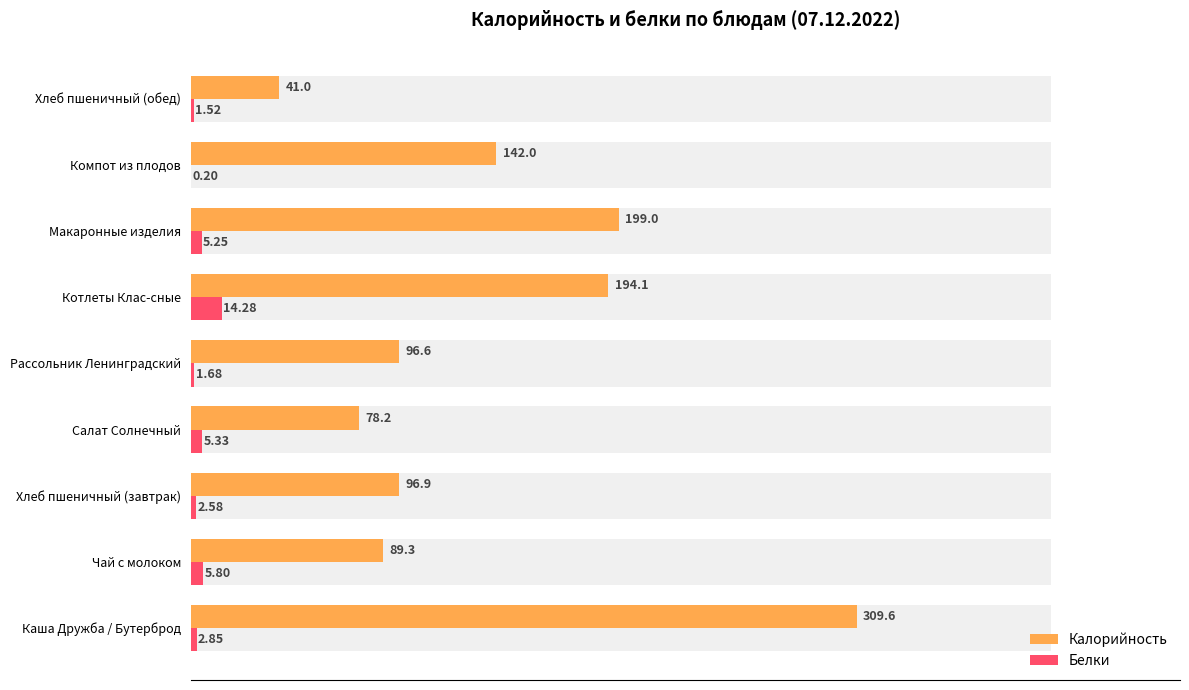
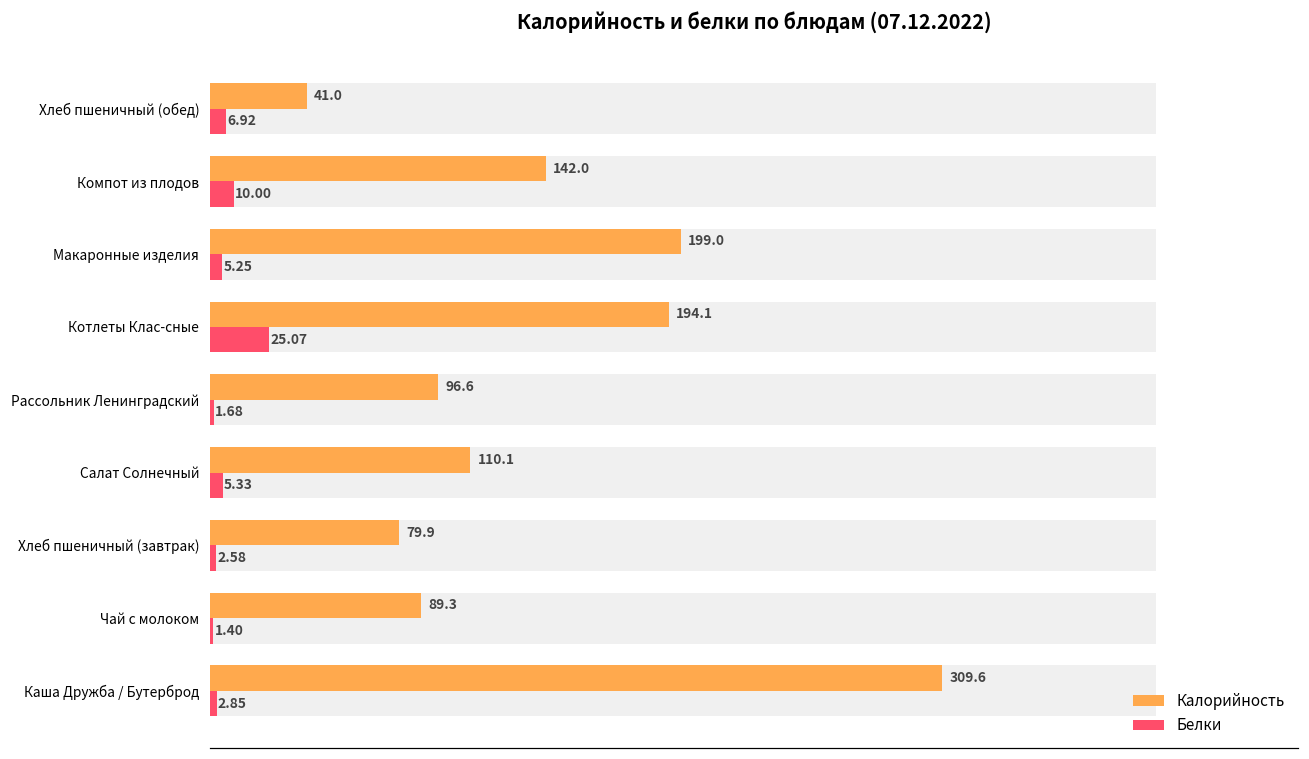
Белки, Хлеб пшеничный (обед): 1.52 -> 6.92
Белки, Компот из плодов: 0.20 -> 10.00
Белки, Котлеты Клас-сные: 14.28 -> 25.07
Калорийность, Салат Солнечный: 78.2 -> 110.1
Калорийность, Хлеб пшеничный (завтрак): 96.9 -> 79.9
Белки, Чай с молоком: 5.80 -> 1.40
